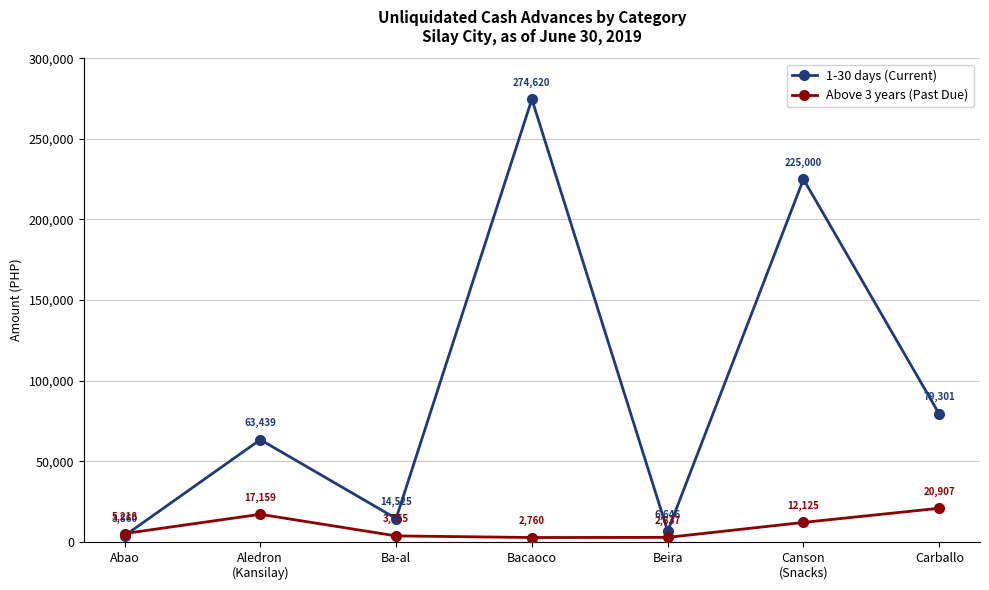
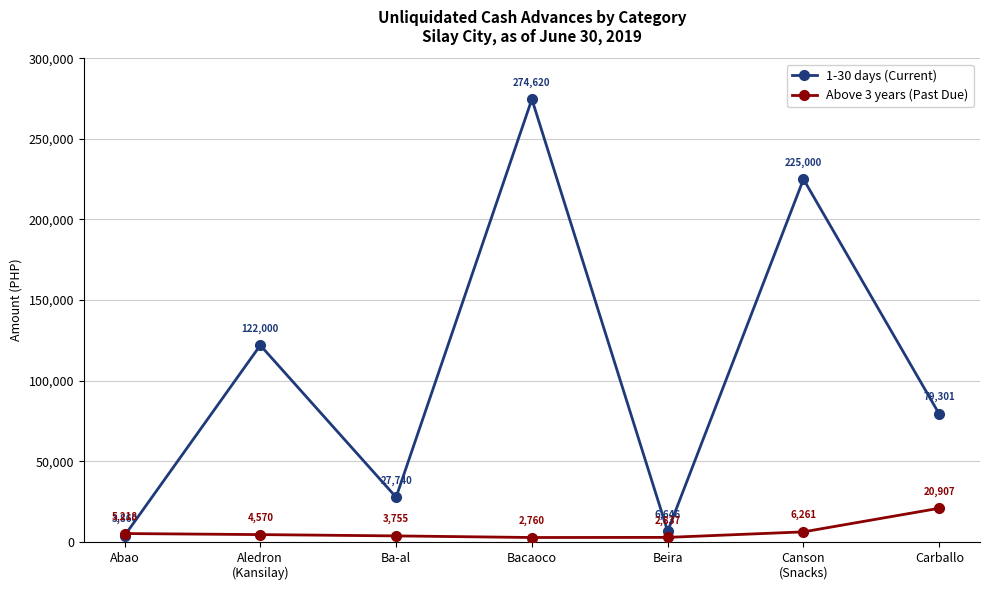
1-30 days (Current), Aledron (Kansilay): 63,439 -> 122,000
Above 3 years (Past Due), Aledron (Kansilay): 17,159 -> 4,570
1-30 days (Current), Ba-al: 14,525 -> 27,740
Above 3 years (Past Due), Canson (Snacks): 12,125 -> 6,261
